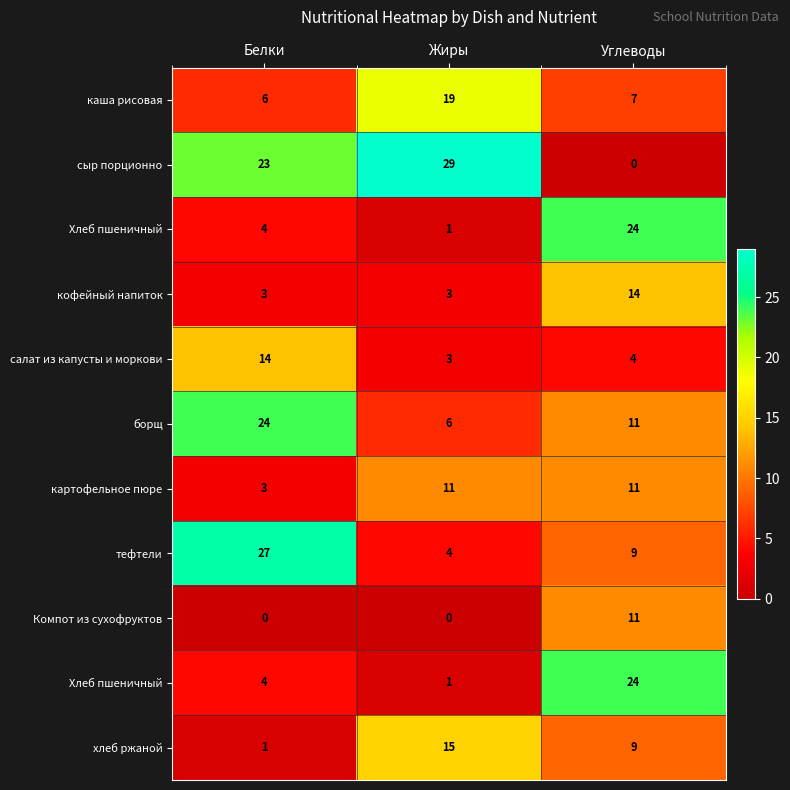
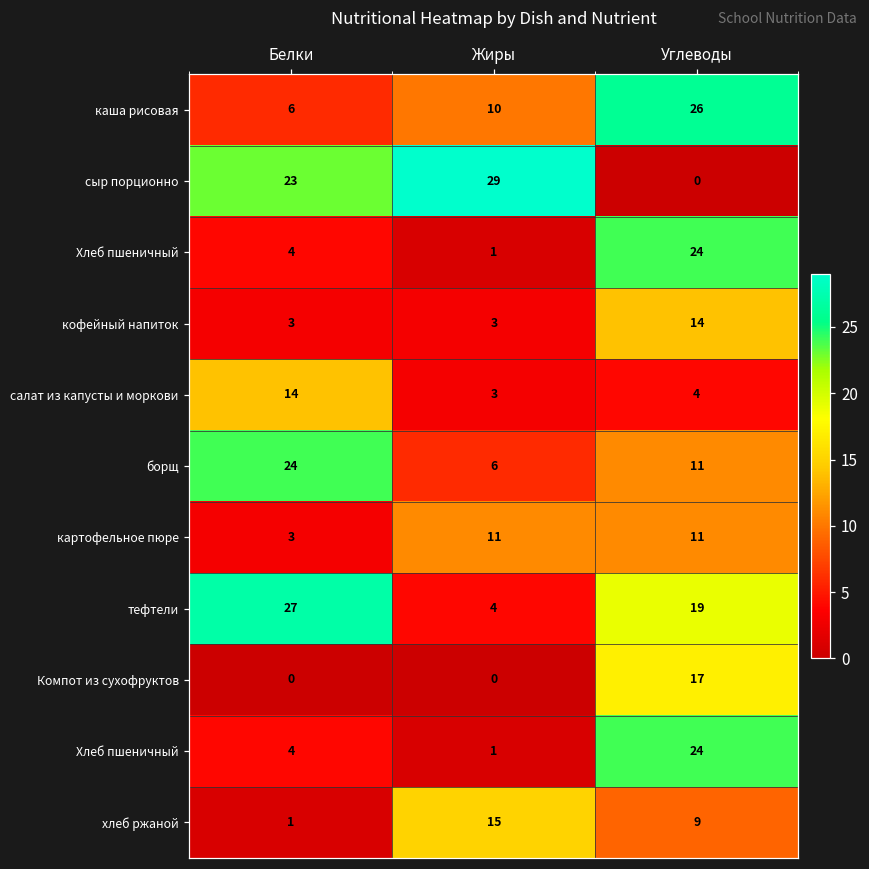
каша рисовая, Жиры: 19 -> 10
каша рисовая, Углеводы: 7 -> 26
тефтели, Углеводы: 9 -> 19
Компот из сухофруктов, Углеводы: 11 -> 17
